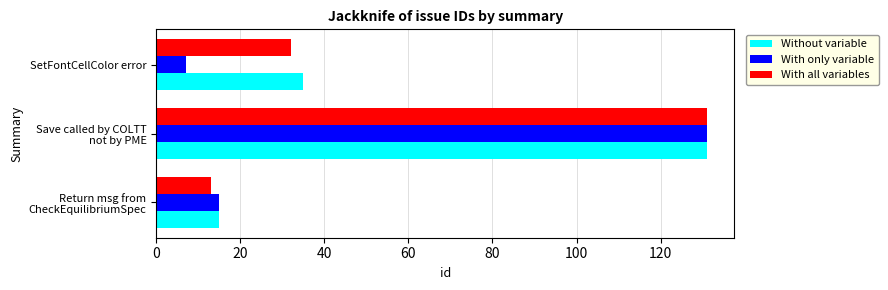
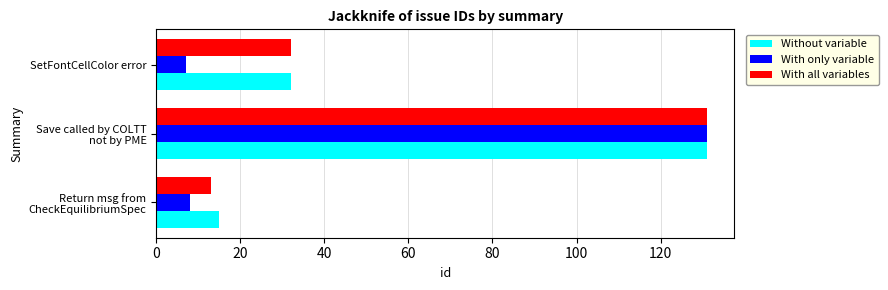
Without variable, SetFontCellColor error: 35 -> 32
With only variable, Return msg from CheckEquilibriumSpec: 15 -> 8
